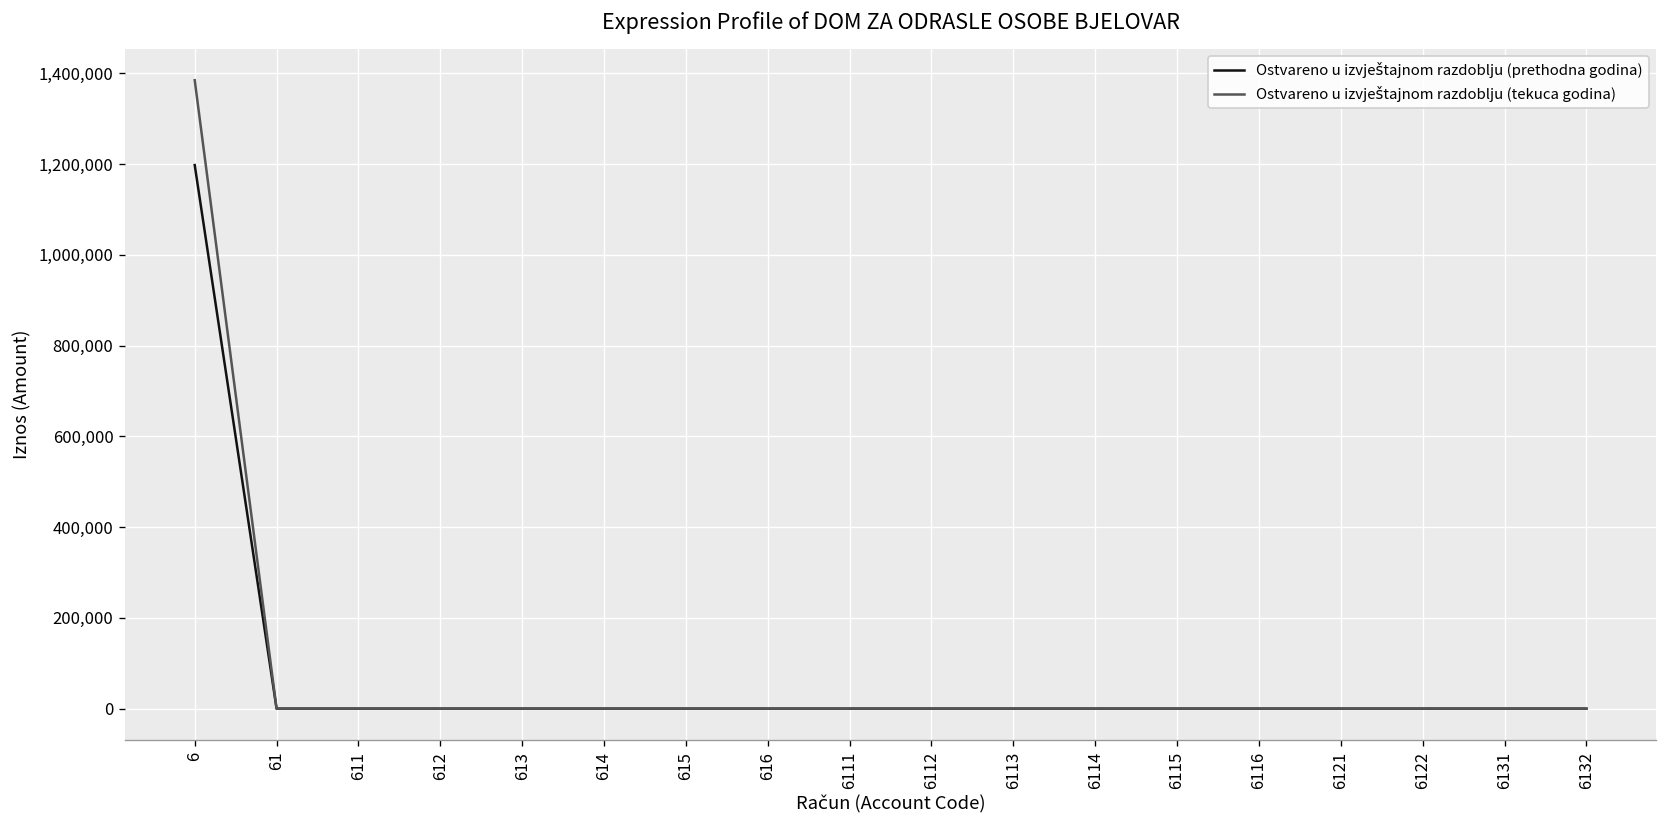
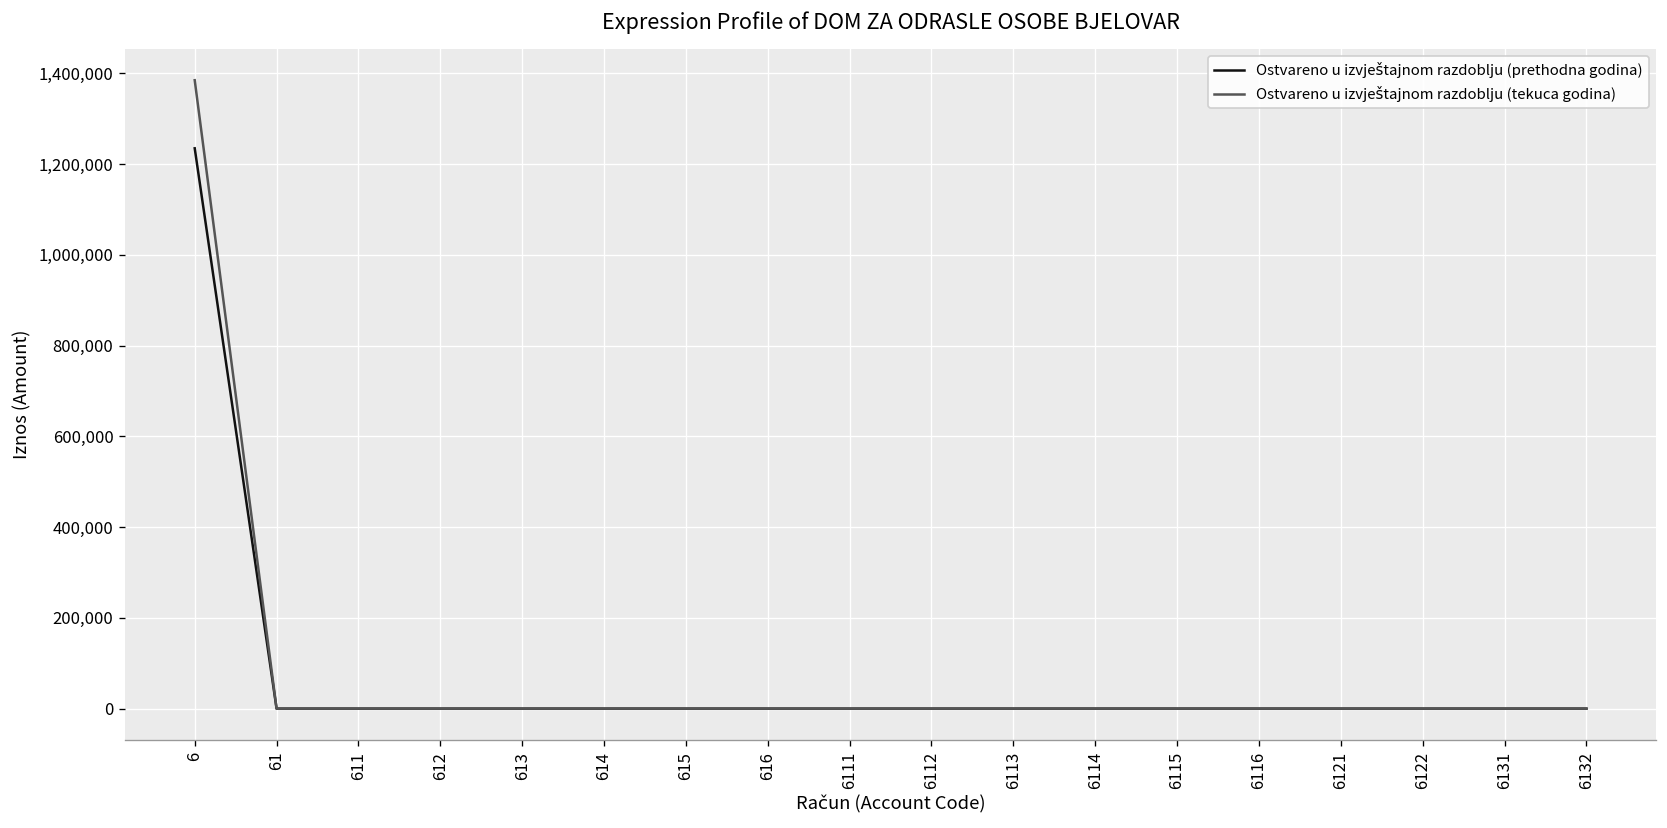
Ostvareno u izvještajnom razdoblju (prethodna godina), 6: 1,200,000 -> 1,230,000
